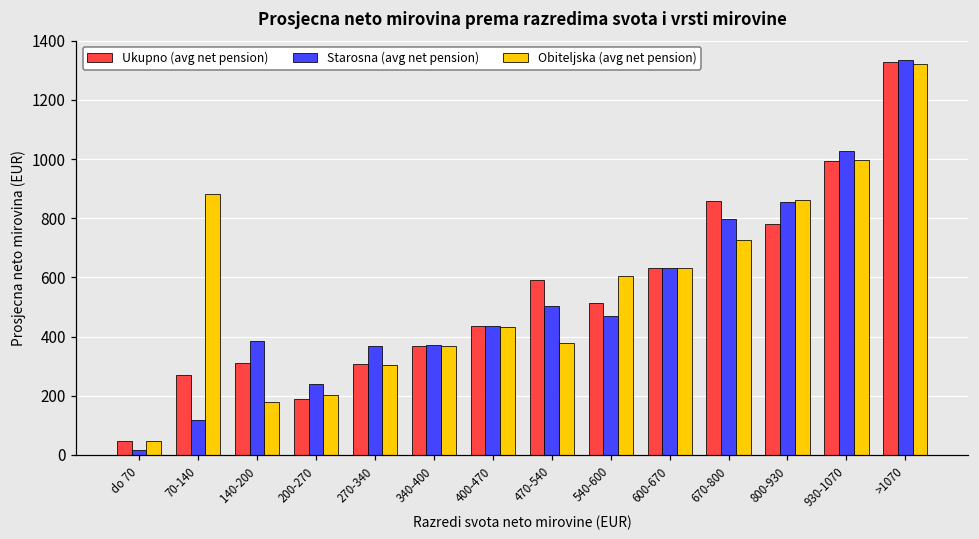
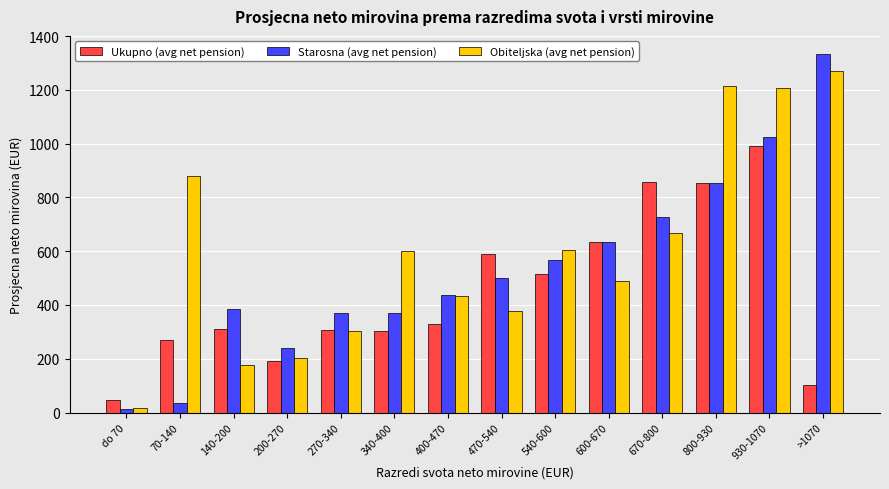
Obiteljska (avg net pension), do 70: 50 -> 20
Starosna (avg net pension), 70-140: 120 -> 30
Ukupno (avg net pension), 340-400: 370 -> 300
Obiteljska (avg net pension), 340-400: 370 -> 600
Ukupno (avg net pension), 400-470: 440 -> 330
Starosna (avg net pension), 540-600: 470 -> 570
Obiteljska (avg net pension), 600-670: 630 -> 490
Starosna (avg net pension), 670-800: 800 -> 730
Obiteljska (avg net pension), 670-800: 730 -> 670
Ukupno (avg net pension), 800-930: 780 -> 850
Obiteljska (avg net pension), 800-930: 860 -> 1210
Obiteljska (avg net pension), 930-1070: 1000 -> 1210
Ukupno (avg net pension), >1070: 1330 -> 100
Obiteljska (avg net pension), >1070: 1320 -> 1270
